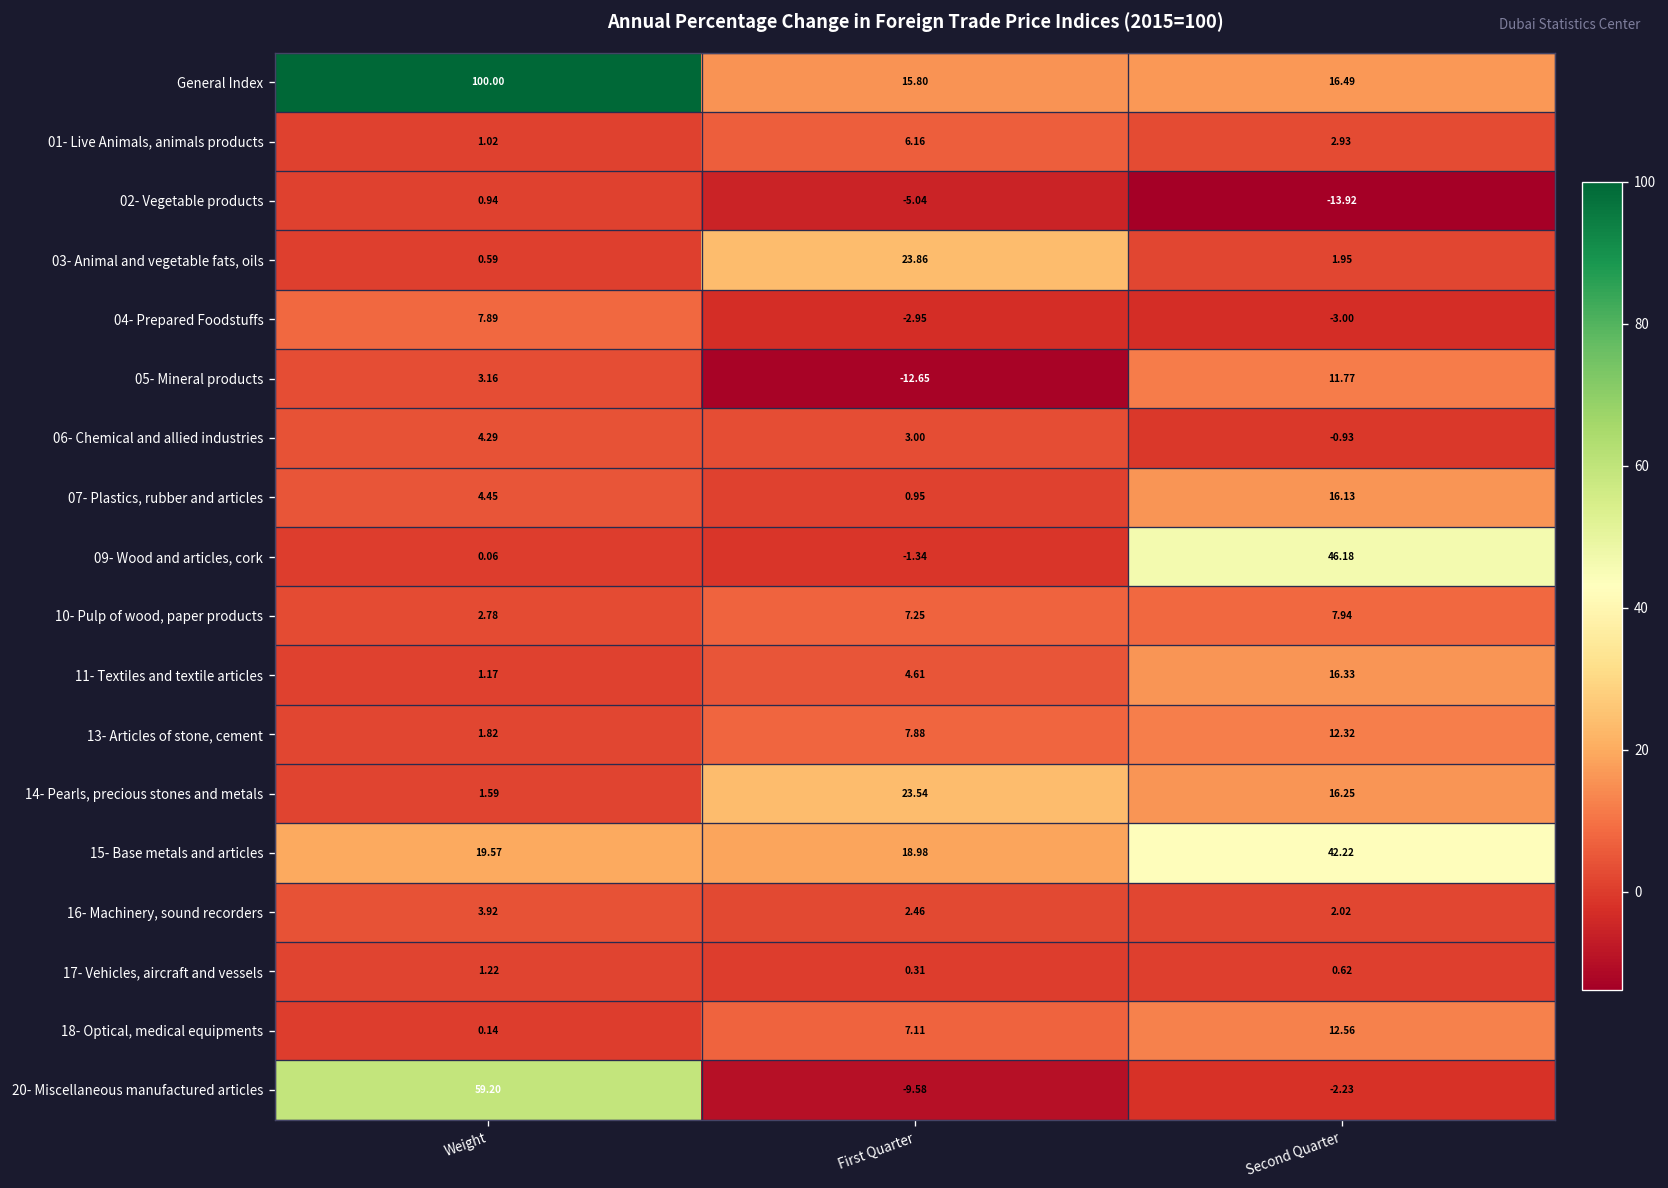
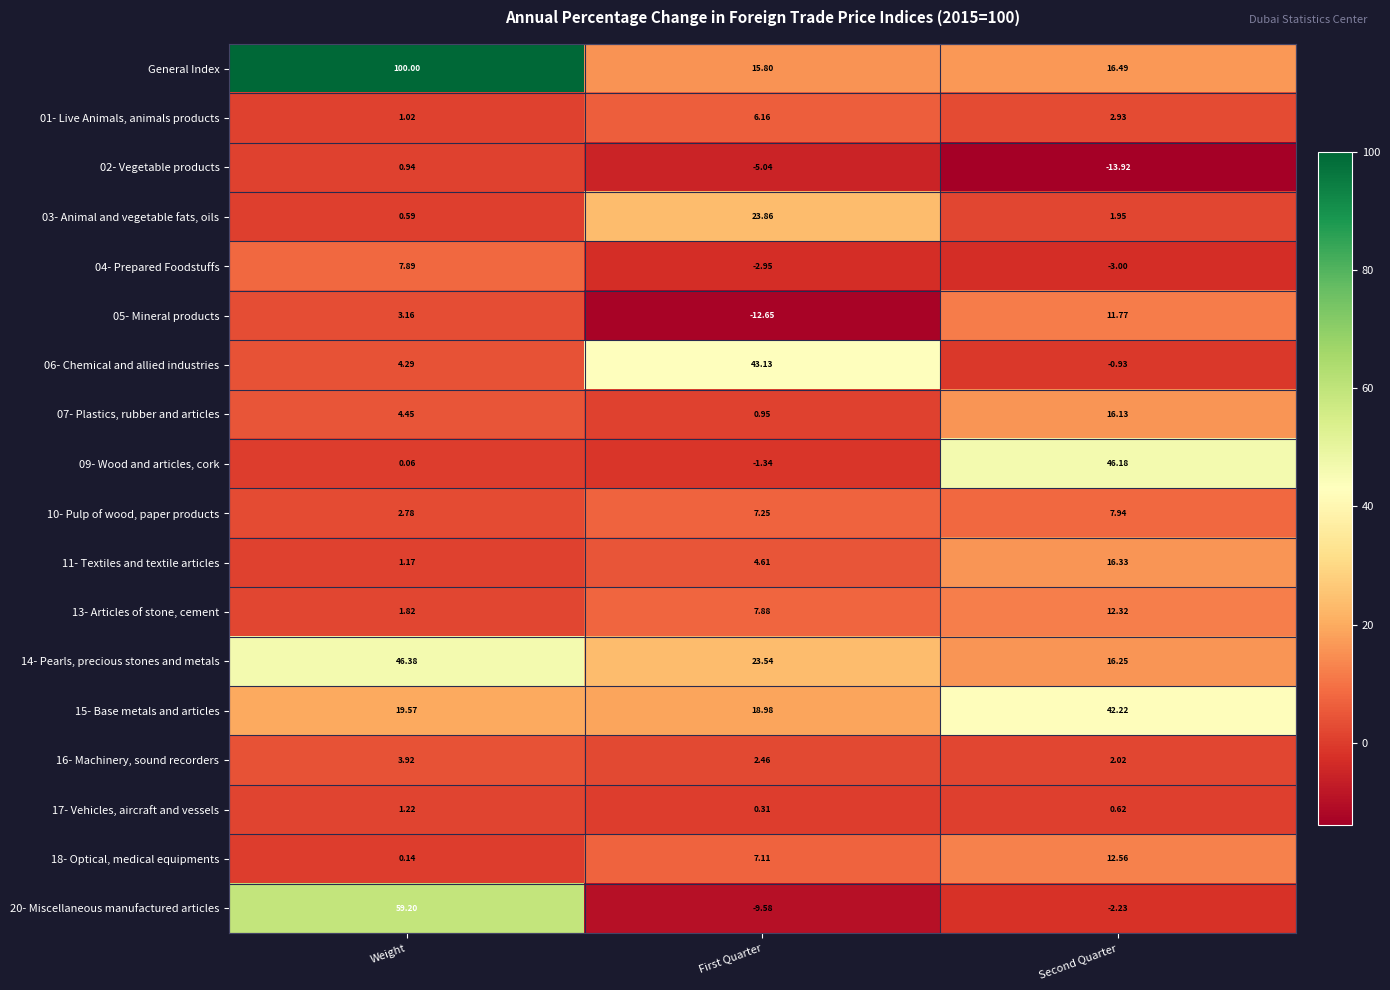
06- Chemical and allied industries, First Quarter: 3.00 -> 43.13
14- Pearls, precious stones and metals, Weight: 1.59 -> 46.38
